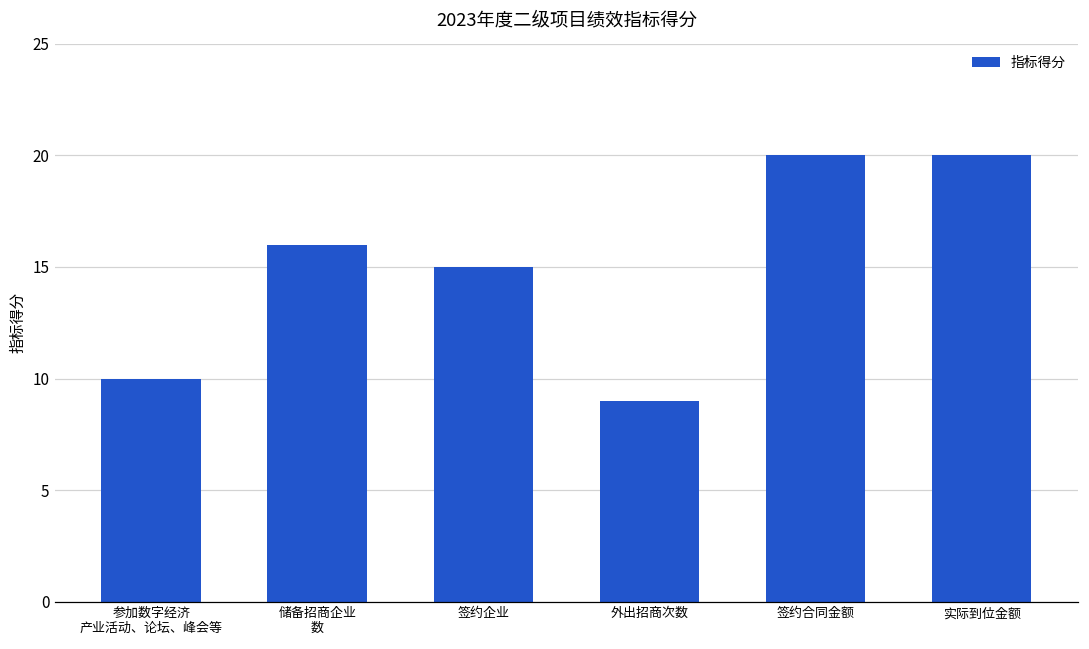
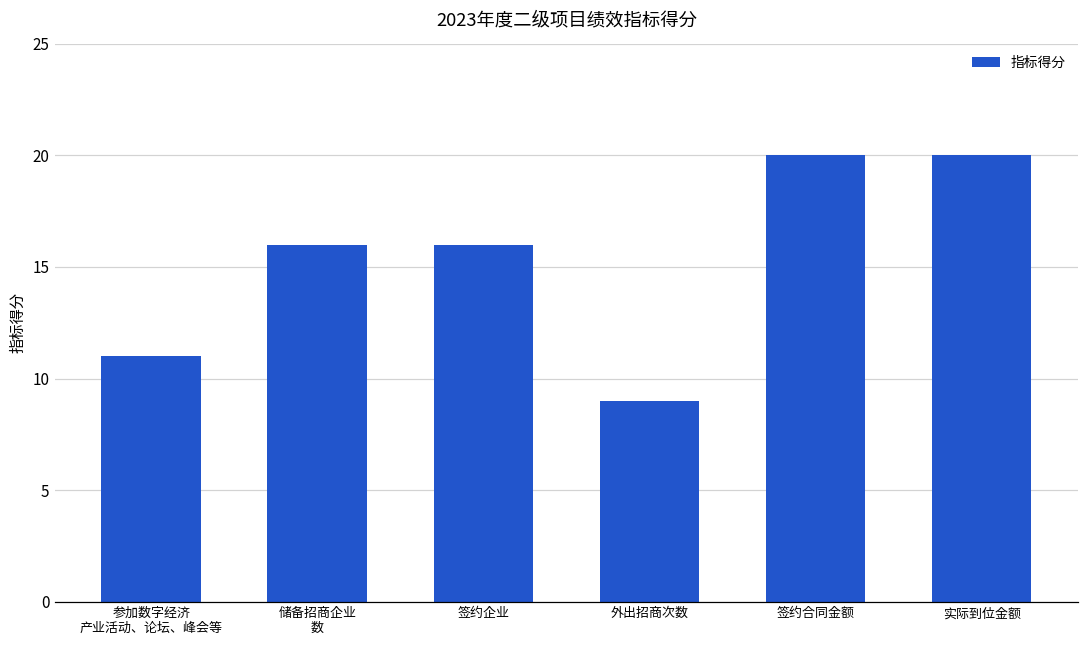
参加数字经济 产业活动、论坛、峰会等: 10 -> 11
签约企业: 15 -> 16
